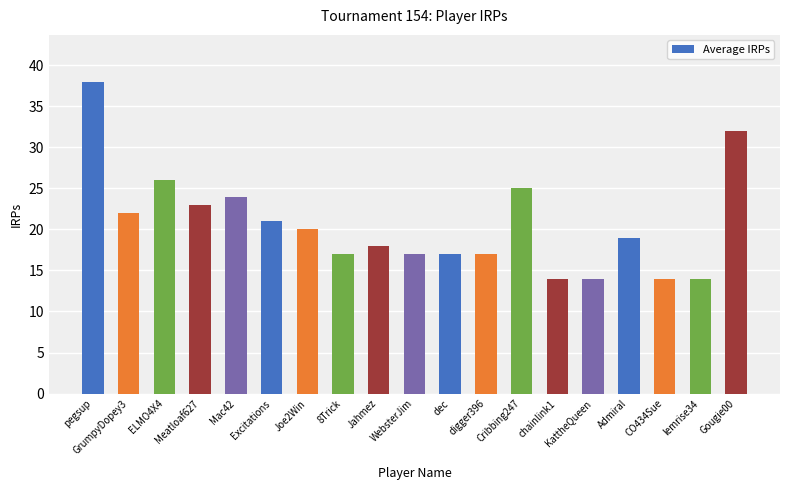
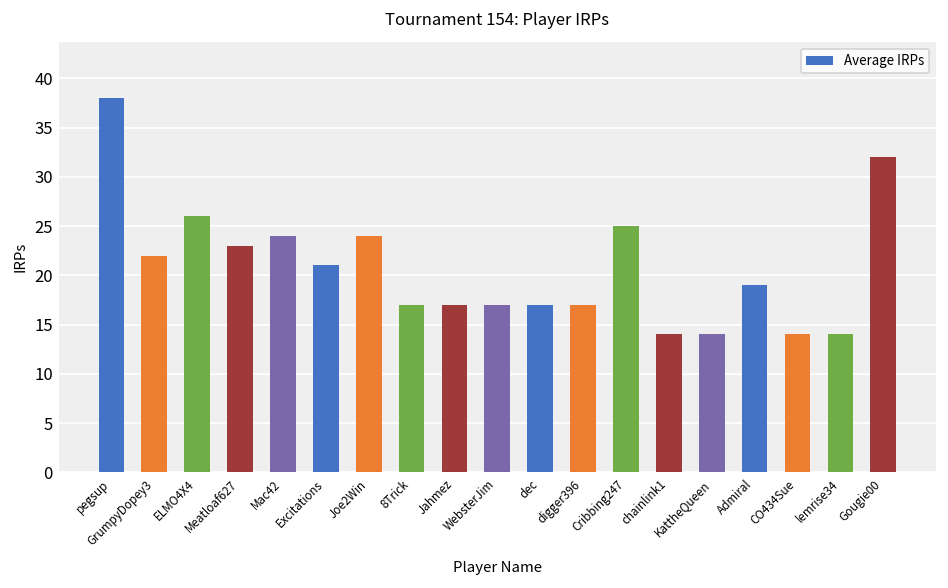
Joe2Win: 20 -> 24
Jahmez: 18 -> 17
